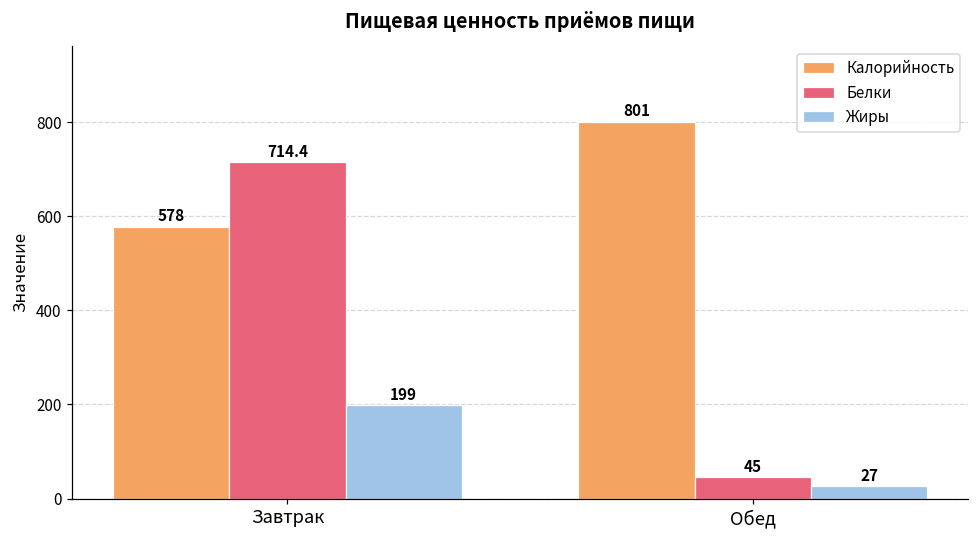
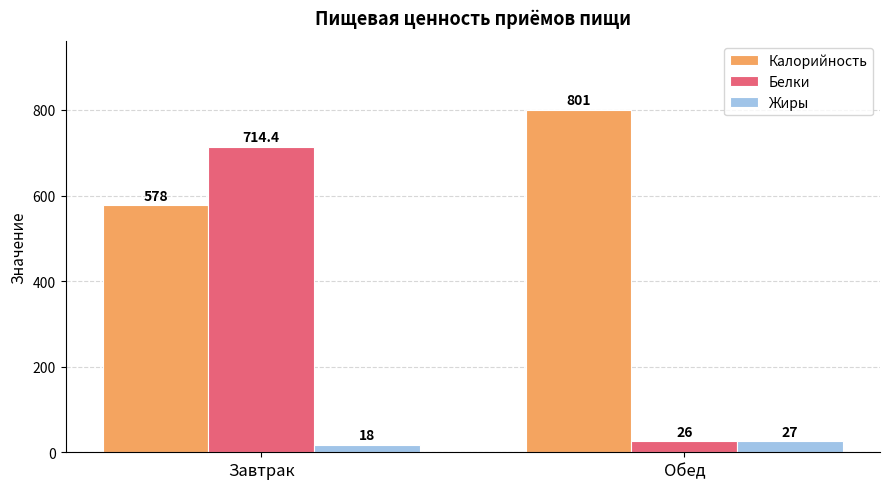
Жиры, Завтрак: 199 -> 18
Белки, Обед: 45 -> 26
